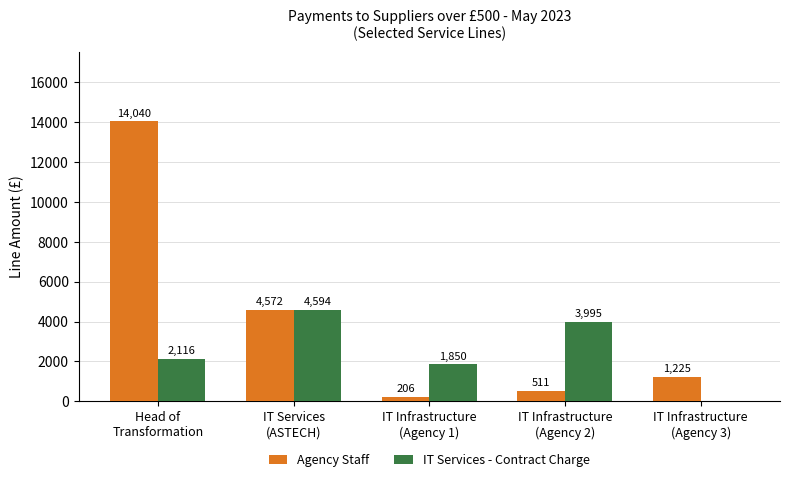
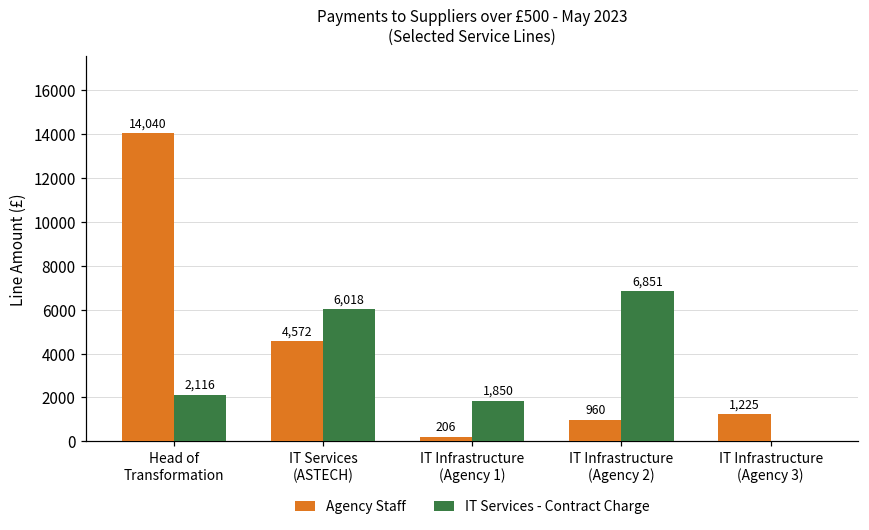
IT Services - Contract Charge, IT Services (ASTECH): 4,594 -> 6,018
Agency Staff, IT Infrastructure (Agency 2): 511 -> 960
IT Services - Contract Charge, IT Infrastructure (Agency 2): 3,995 -> 6,851
